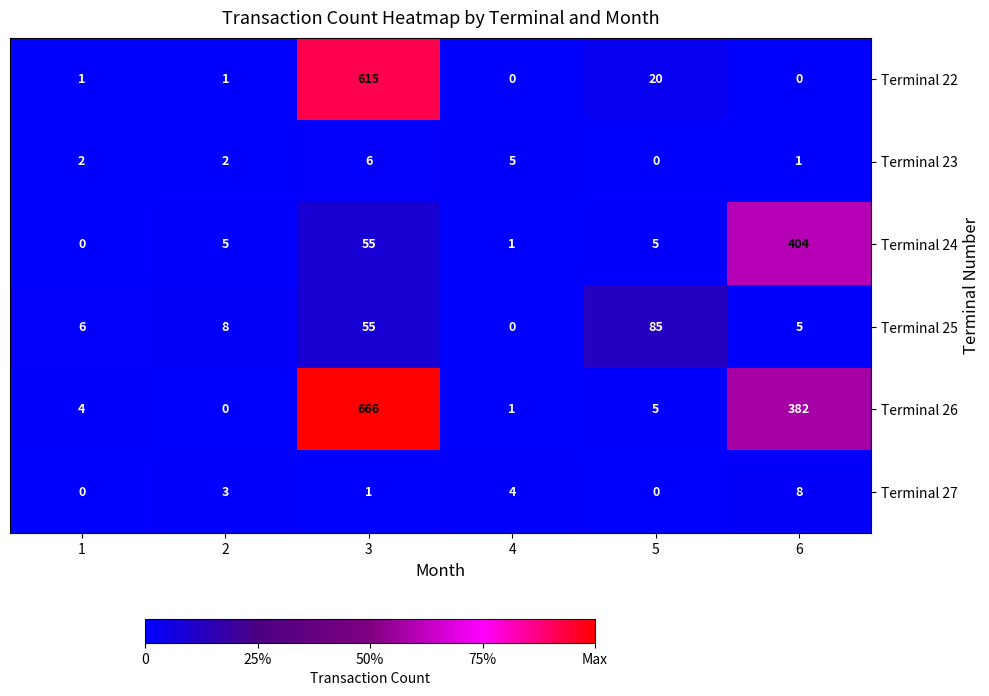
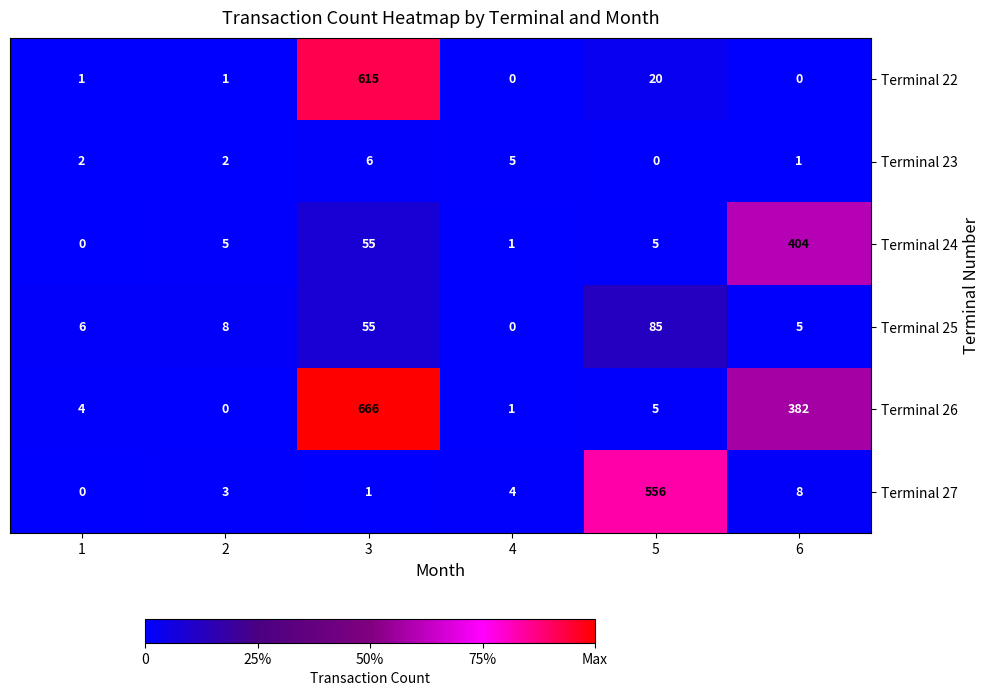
Terminal 27, 5: 0 -> 556
